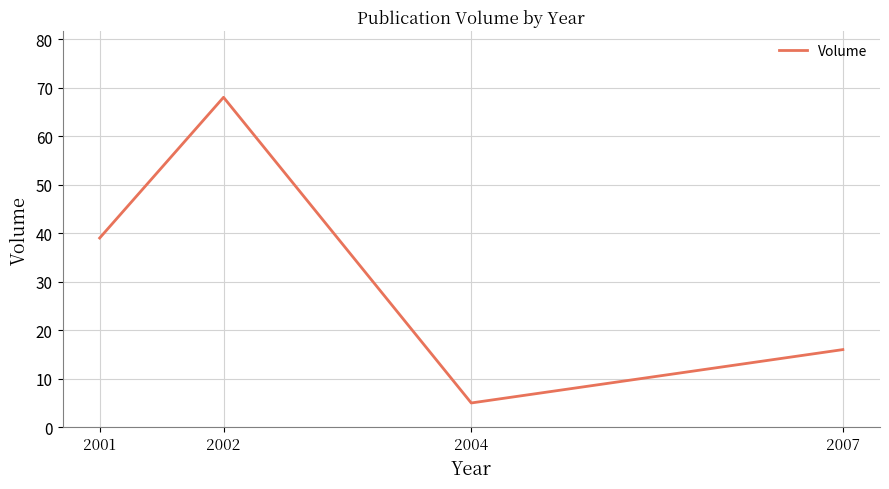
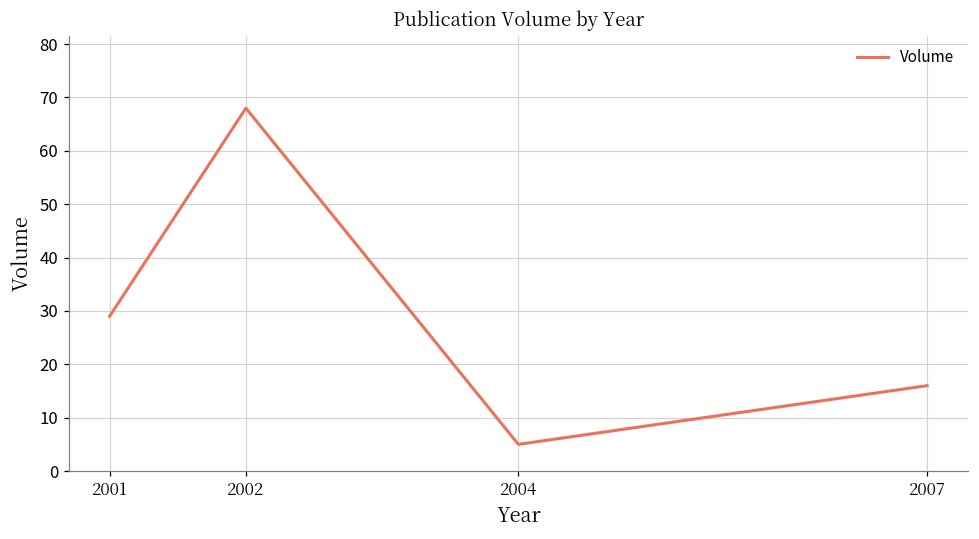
2001: 39 -> 29
